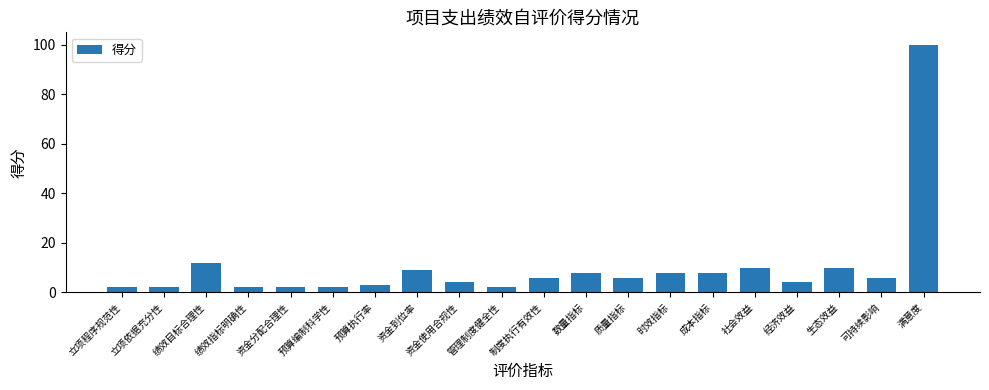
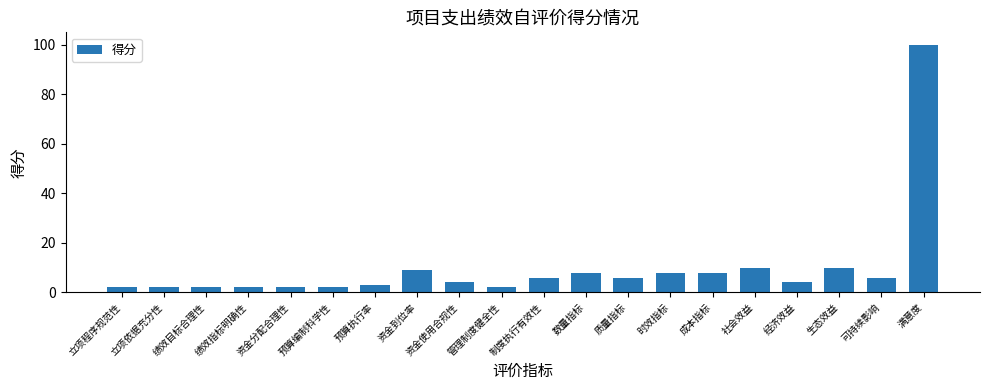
绩效目标合理性: 12 -> 2
